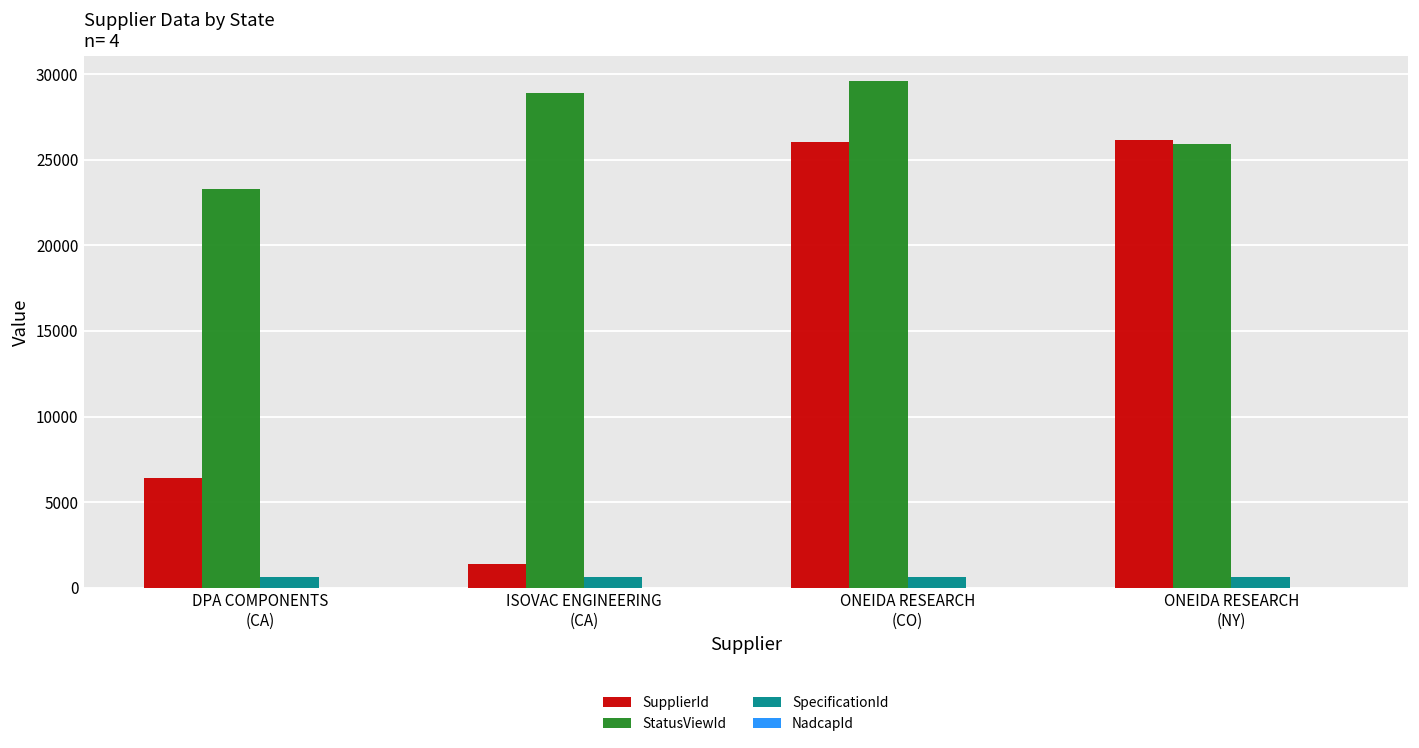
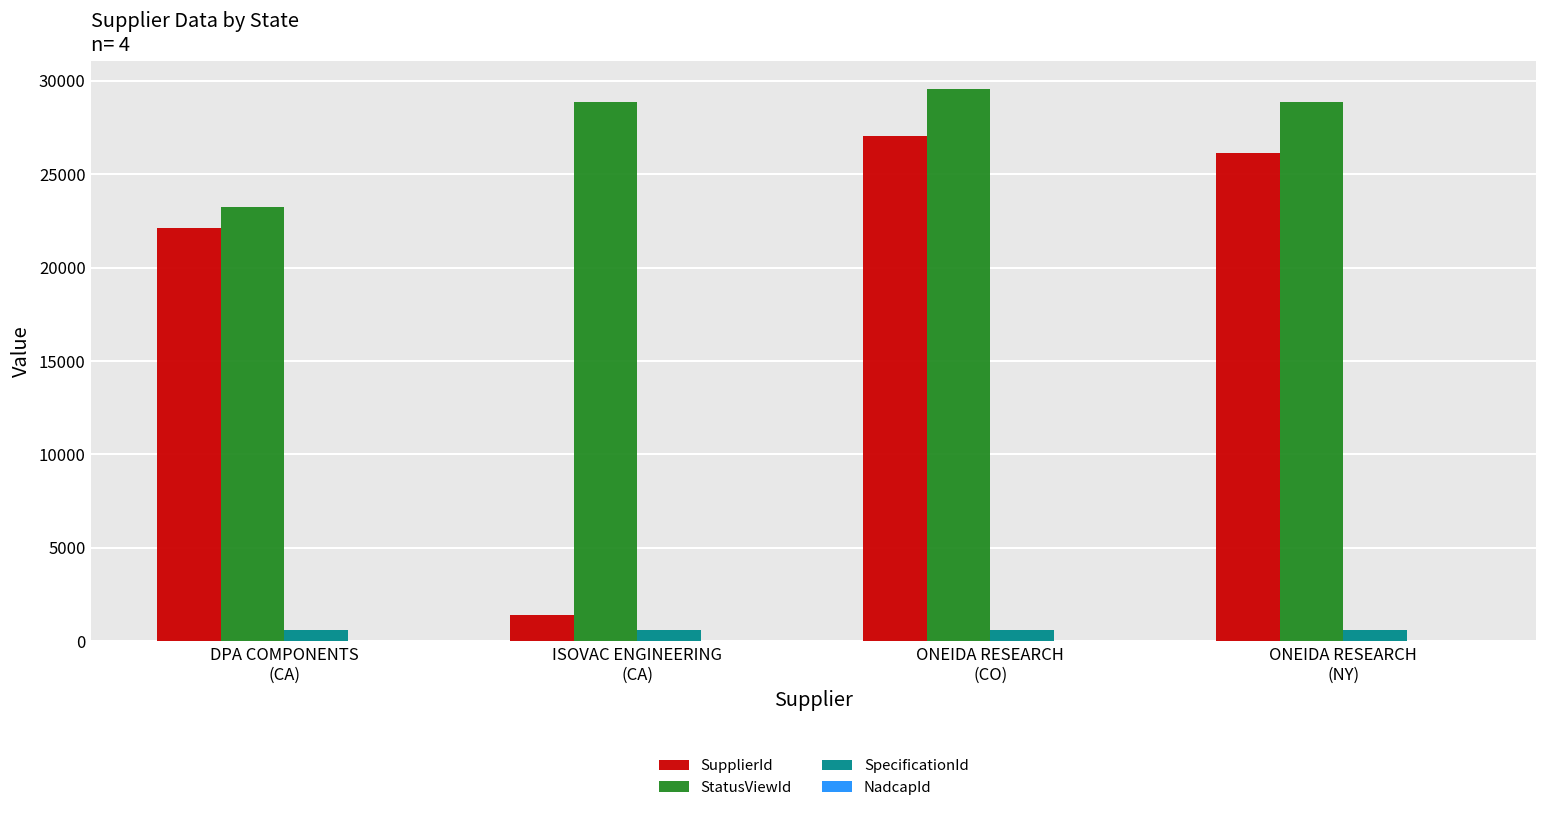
SupplierId, DPA COMPONENTS (CA): 6400 -> 22100
SupplierId, ONEIDA RESEARCH (CO): 26000 -> 27100
StatusViewId, ONEIDA RESEARCH (NY): 25900 -> 28900
